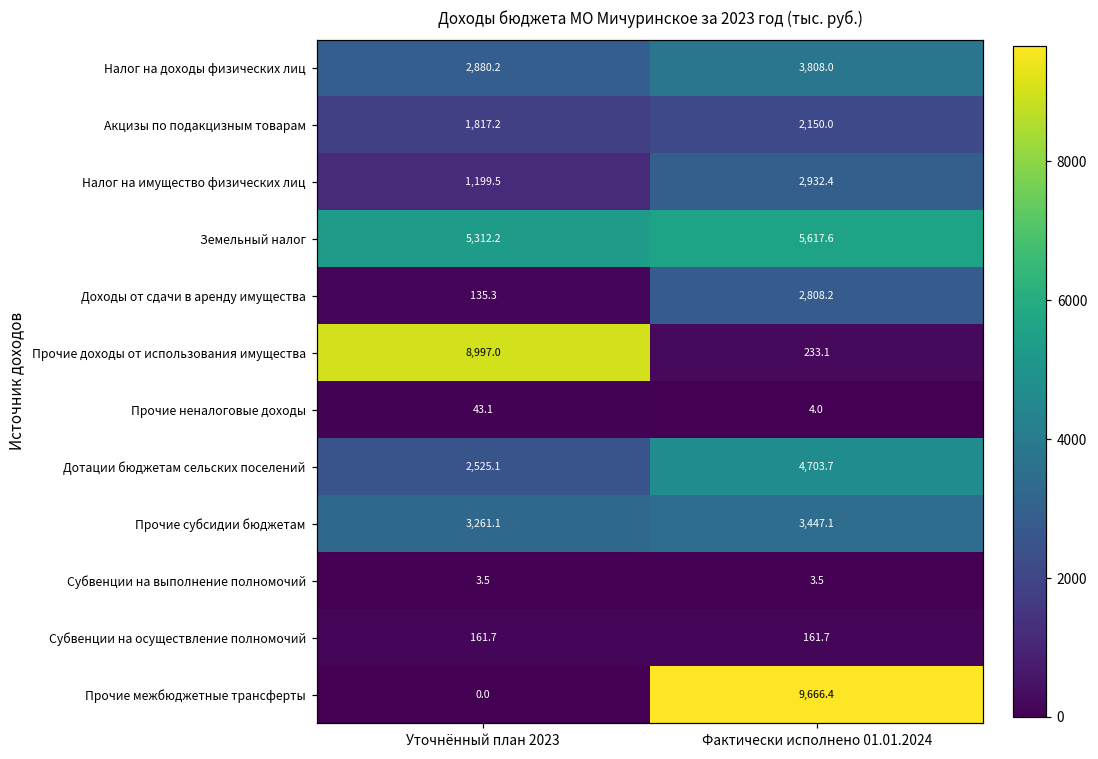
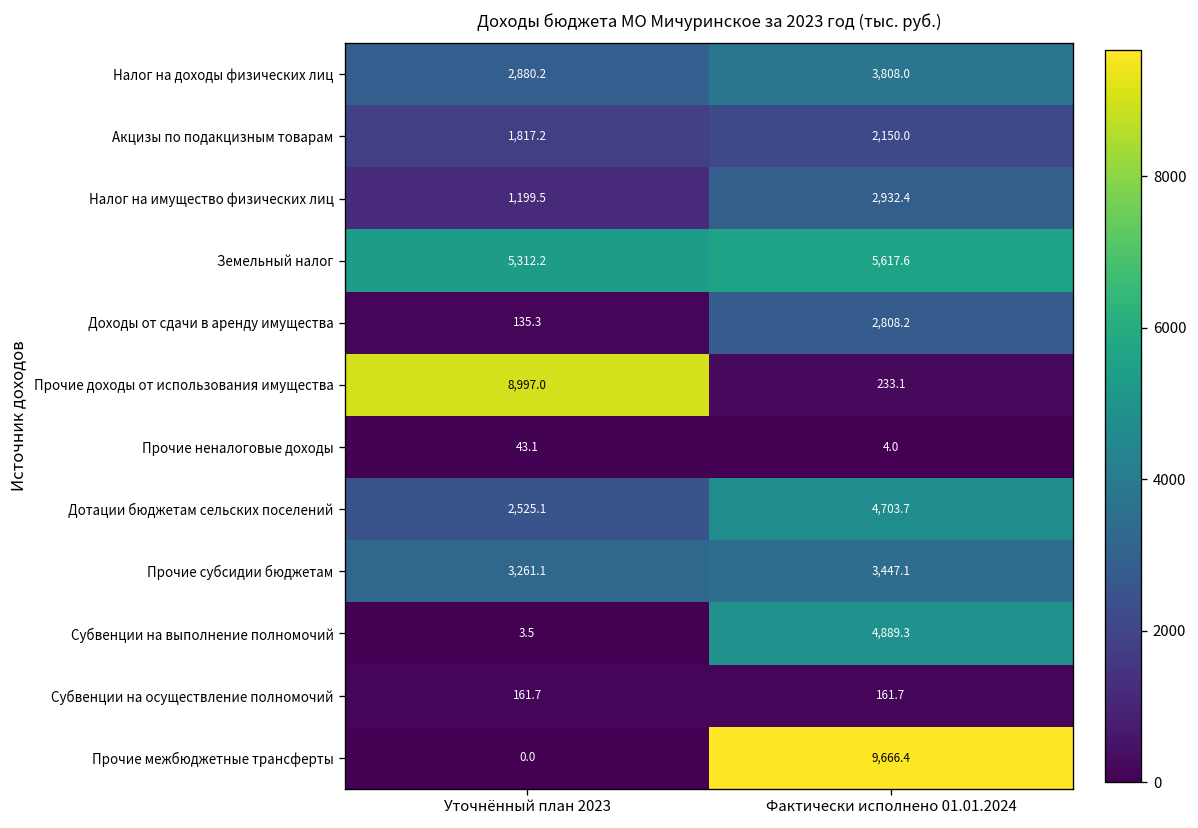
Субвенции на выполнение полномочий, Фактически исполнено 01.01.2024: 3.5 -> 4,889.3
